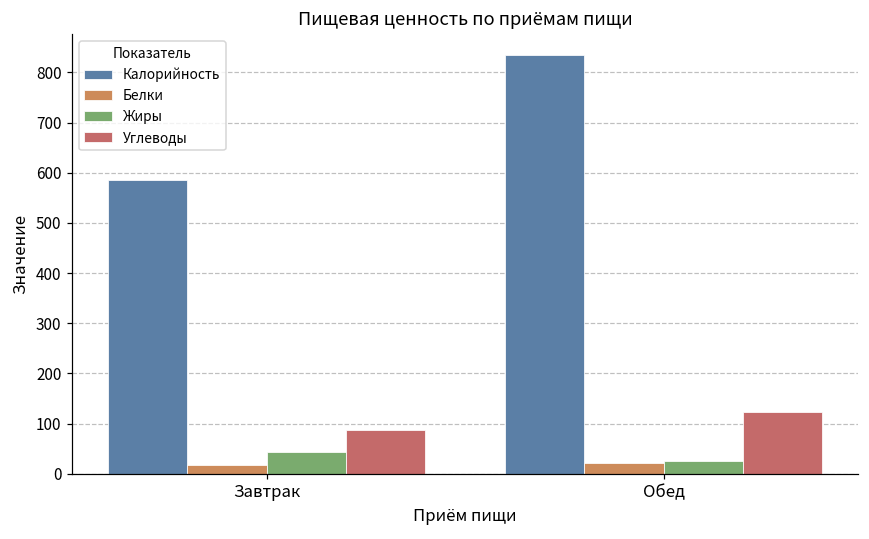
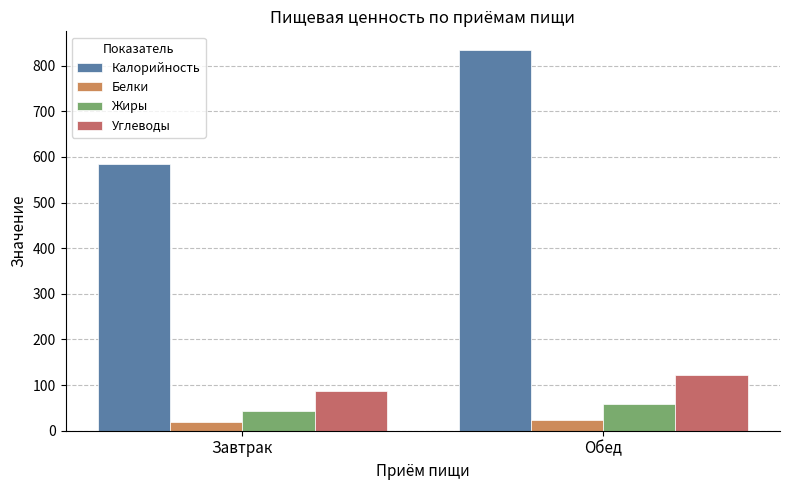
Жиры, Обед: 30 -> 60
